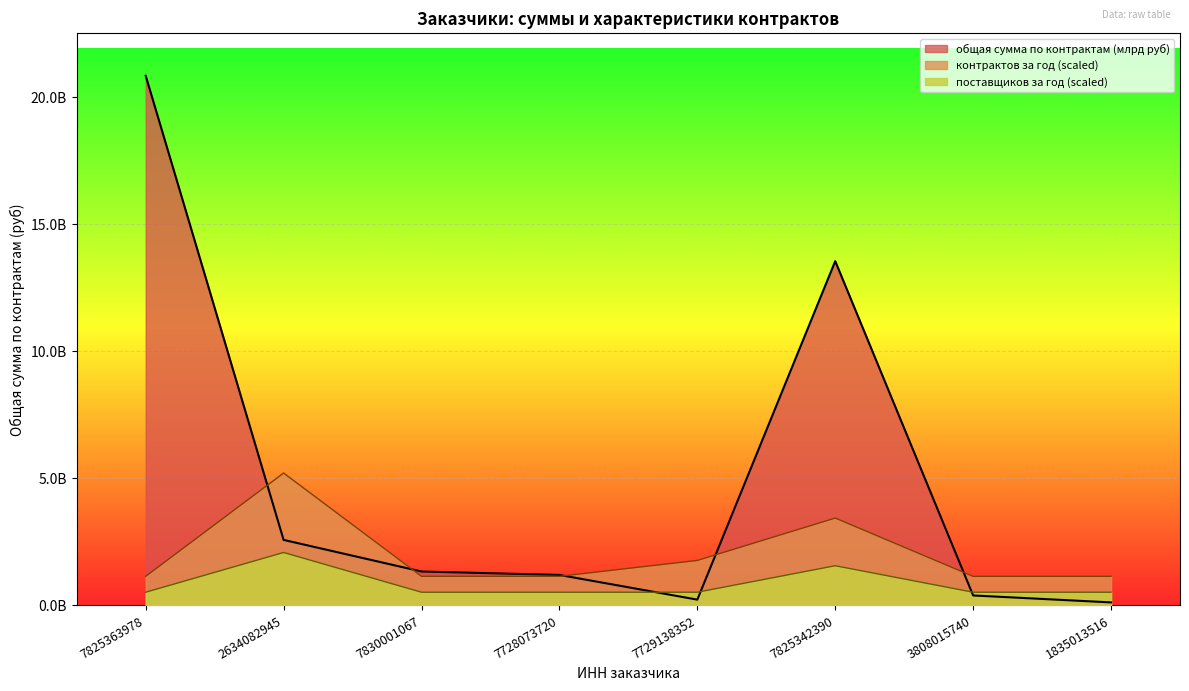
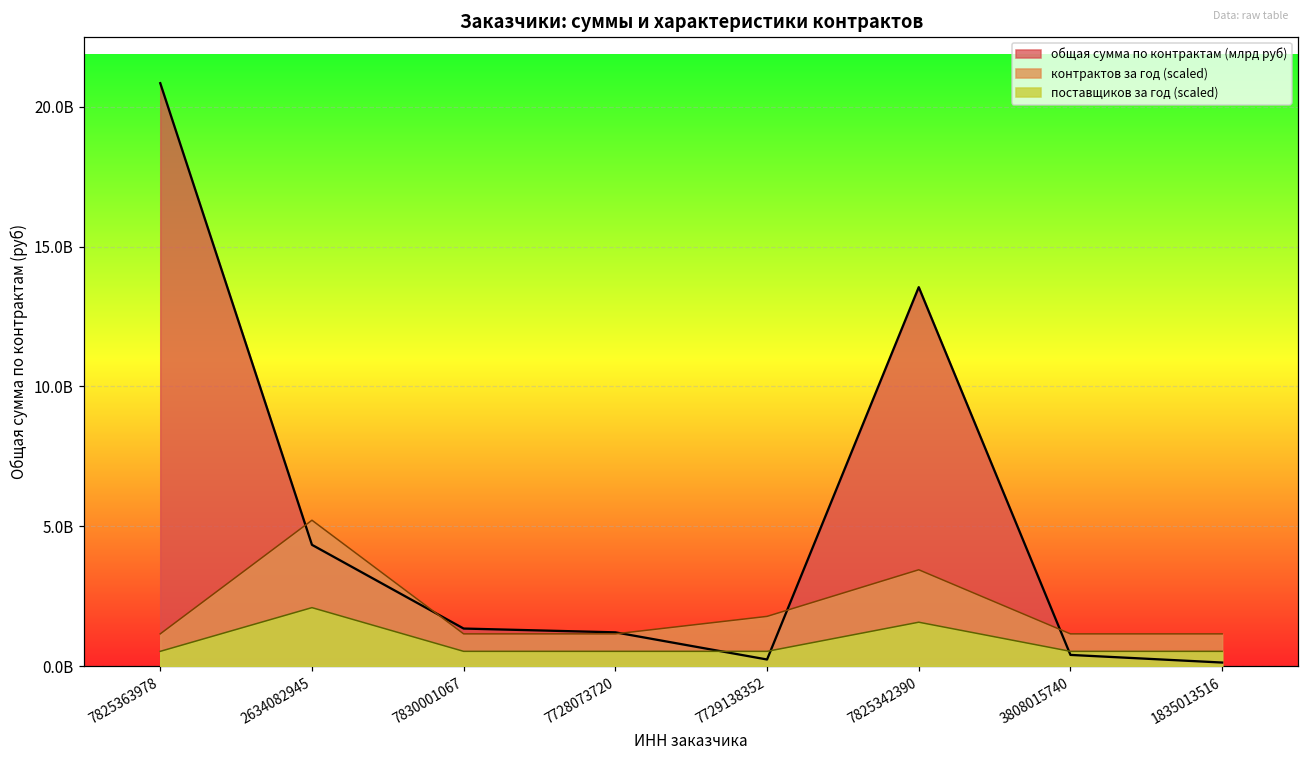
общая сумма по контрактам (млрд руб), 2634082945: 2600000000 -> 4300000000
